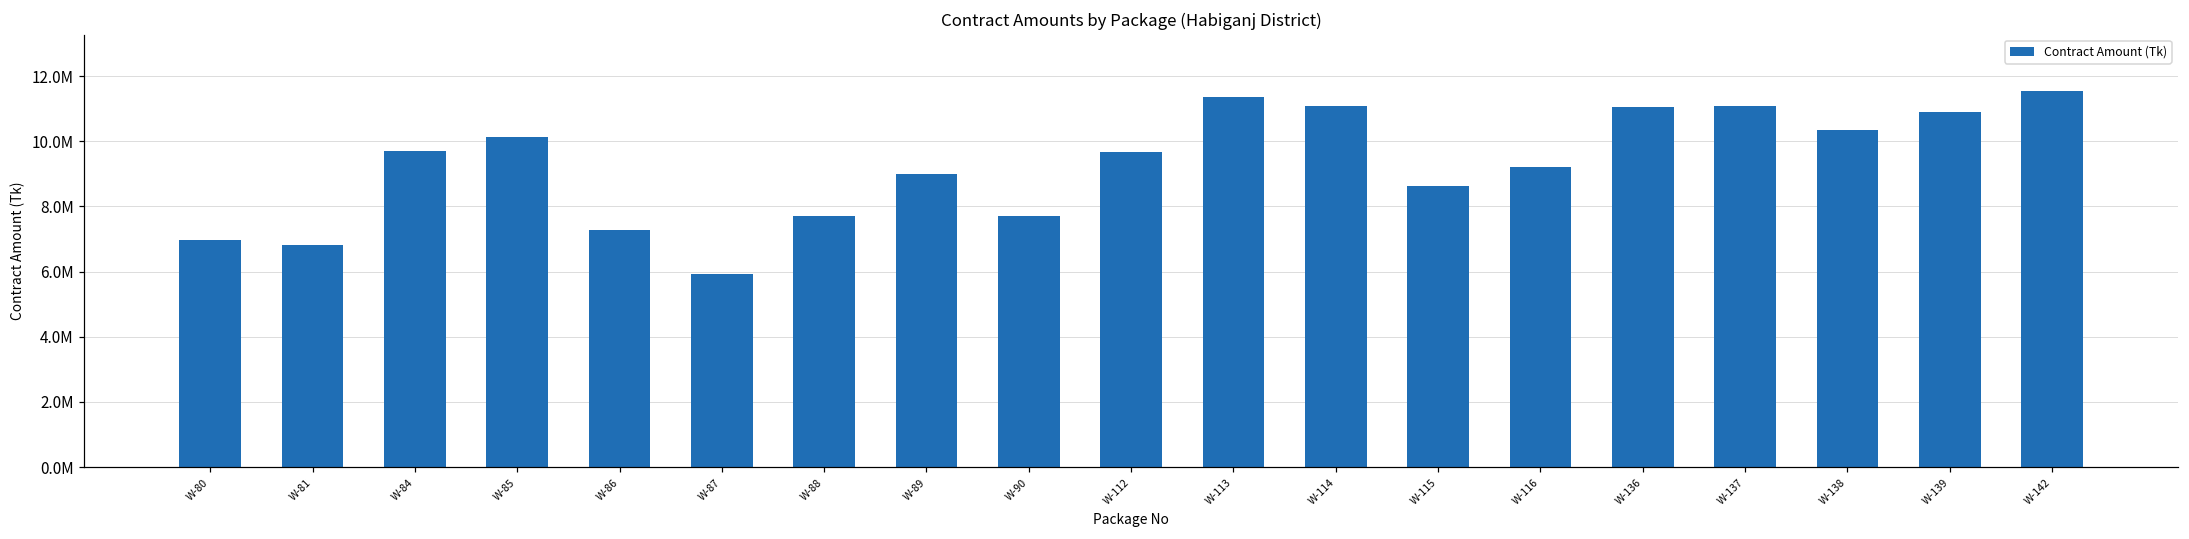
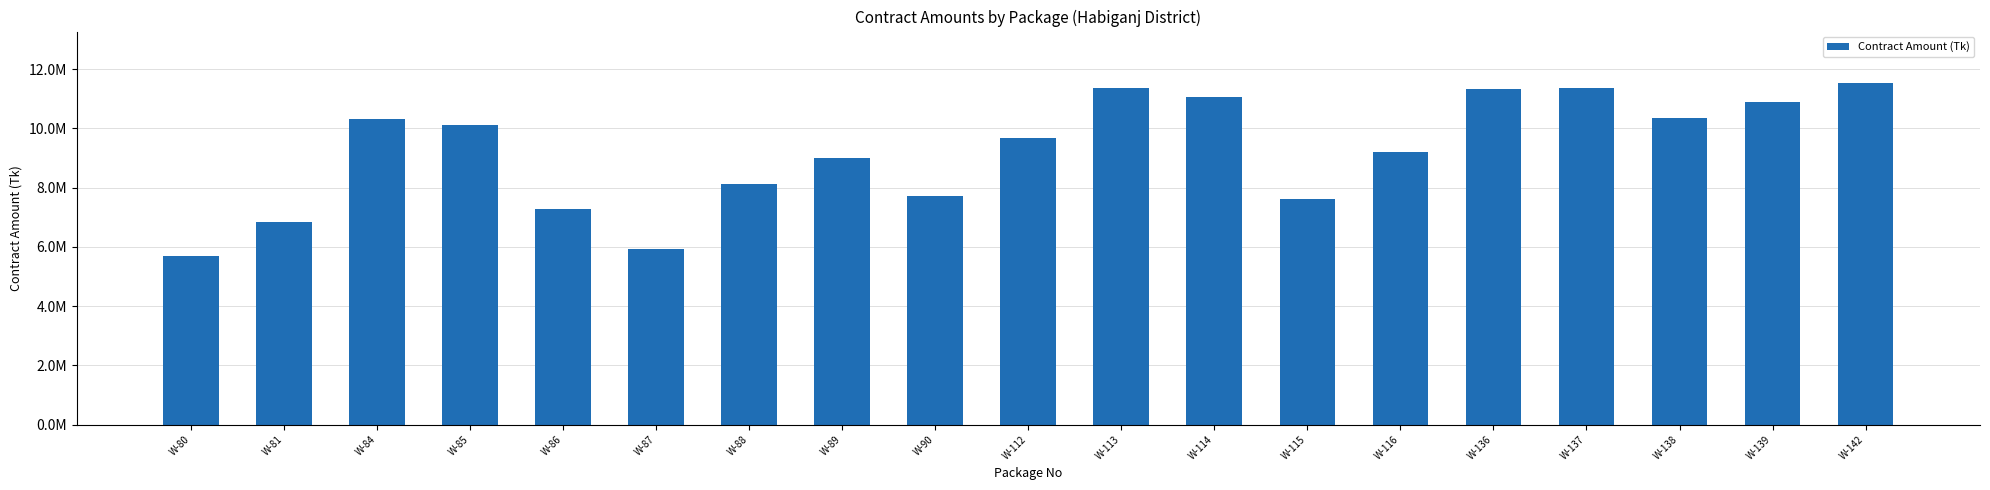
W-80: 7000000 -> 5700000
W-84: 9700000 -> 10300000
W-88: 7700000 -> 8100000
W-115: 8600000 -> 7600000
W-136: 11000000 -> 11300000
W-137: 11100000 -> 11400000
